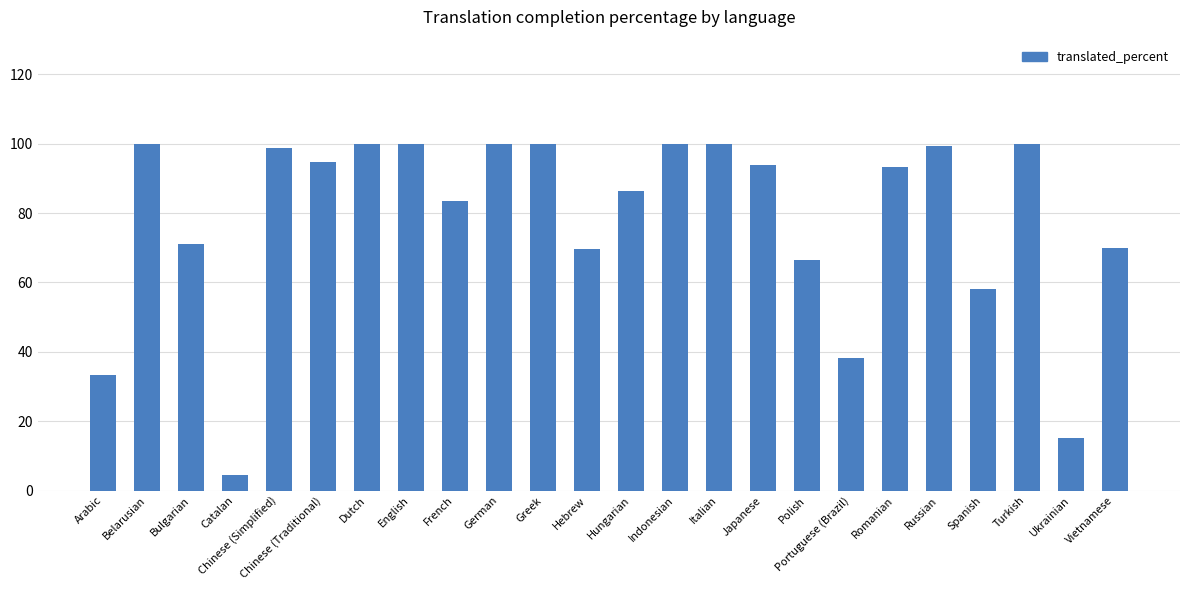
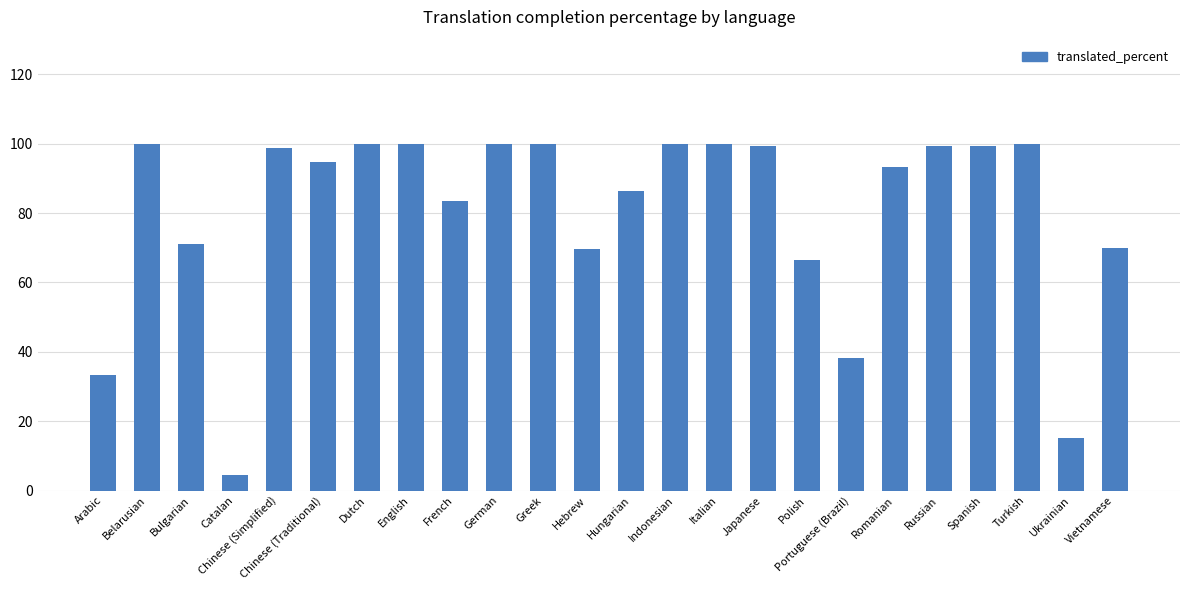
Japanese: 94 -> 99
Spanish: 58 -> 99
